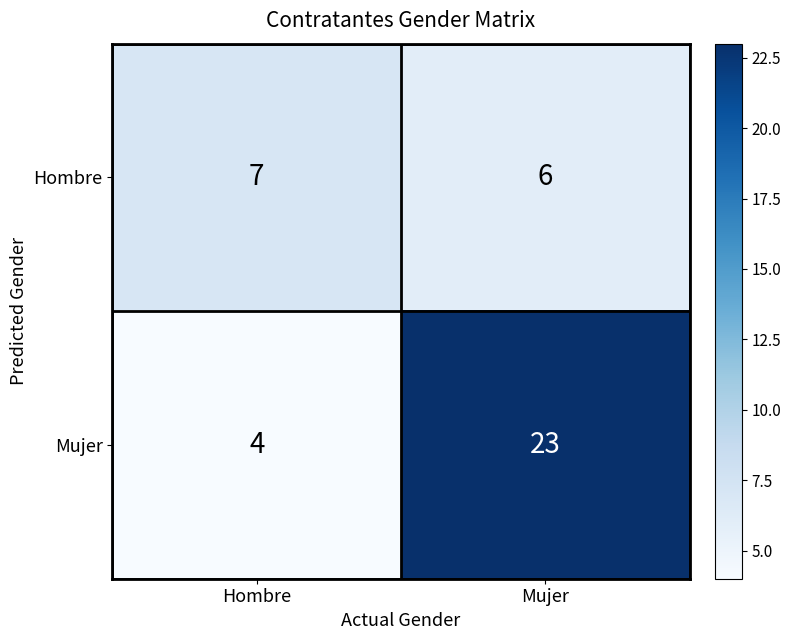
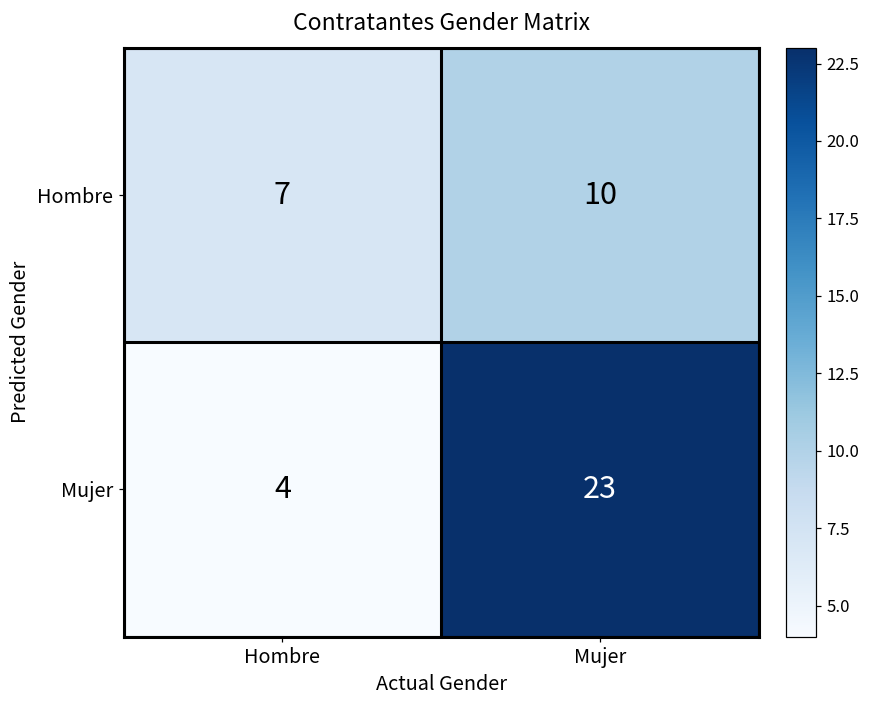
Hombre, Mujer: 6 -> 10
